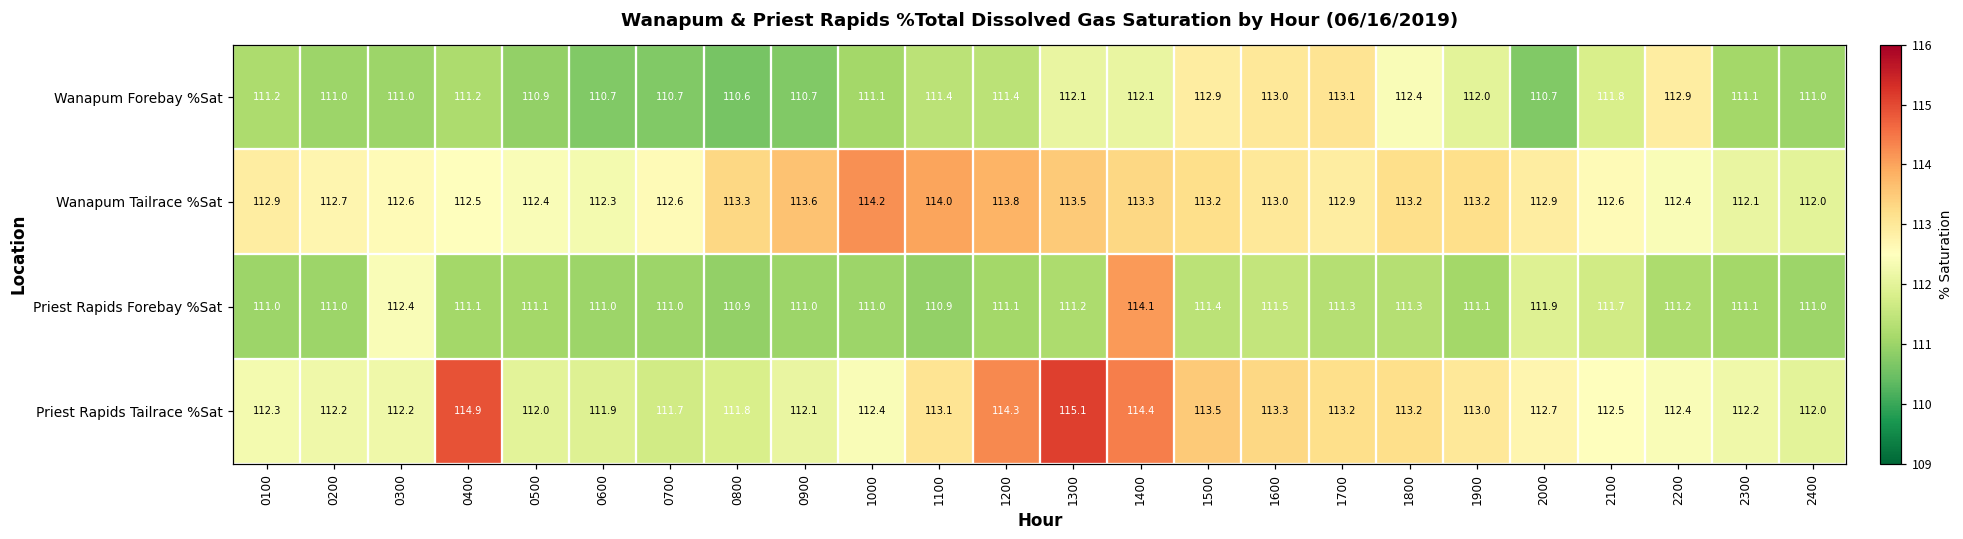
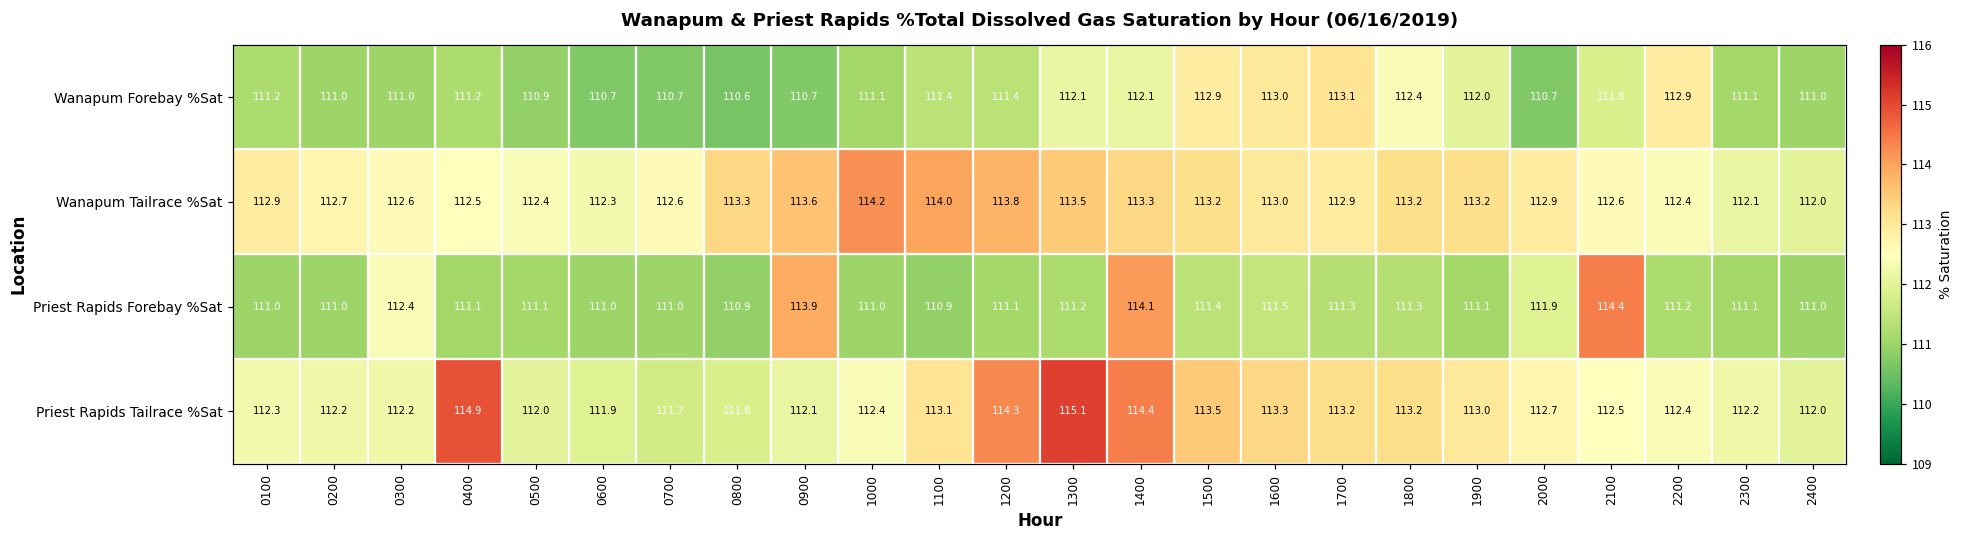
Priest Rapids Forebay %Sat, 0900: 111.0 -> 113.9
Priest Rapids Forebay %Sat, 2100: 111.7 -> 114.4
